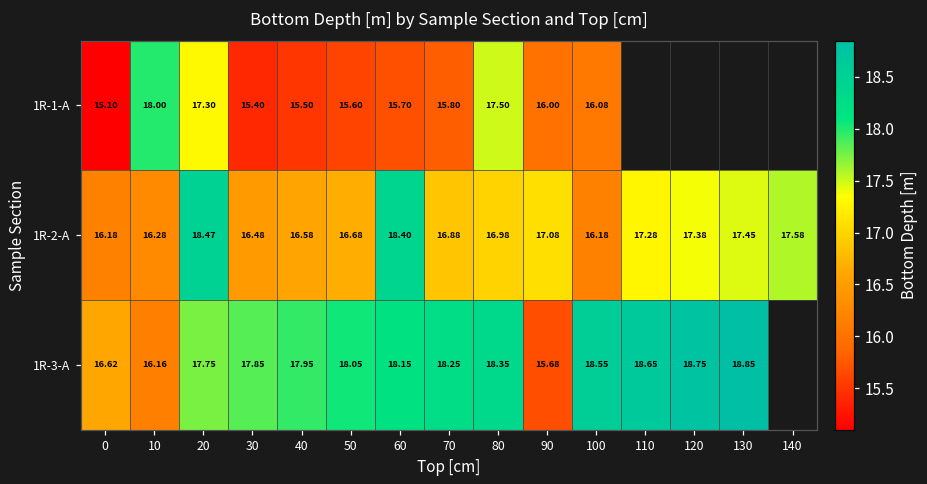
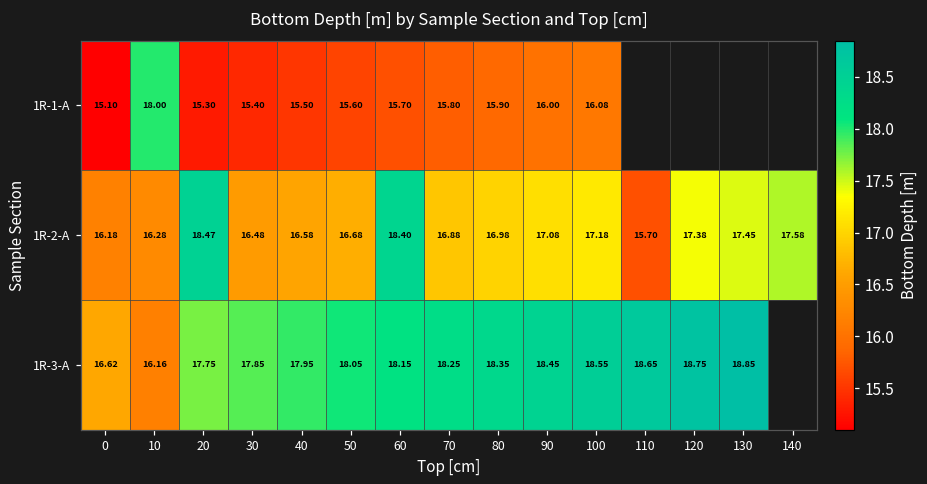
1R-1-A, 20: 17.30 -> 15.30
1R-1-A, 80: 17.50 -> 15.90
1R-2-A, 100: 16.18 -> 17.18
1R-2-A, 110: 17.28 -> 15.70
1R-3-A, 90: 15.68 -> 18.45
